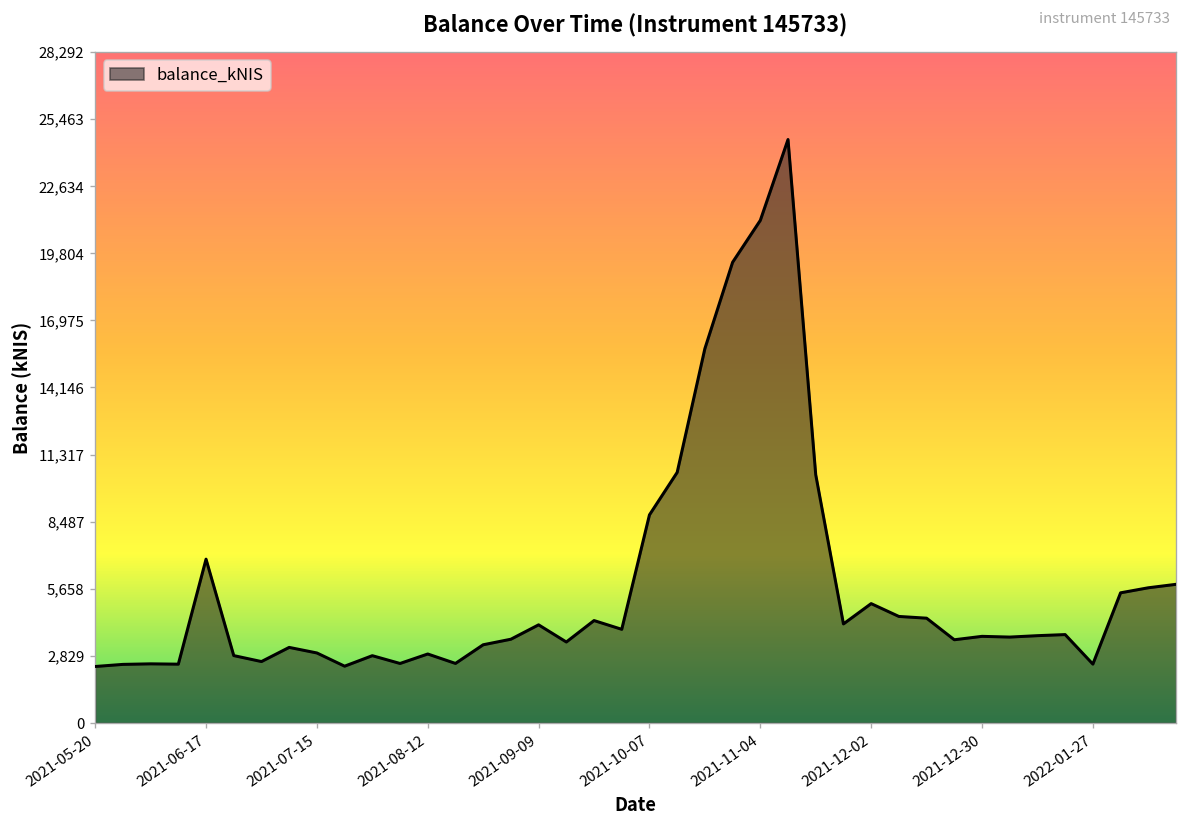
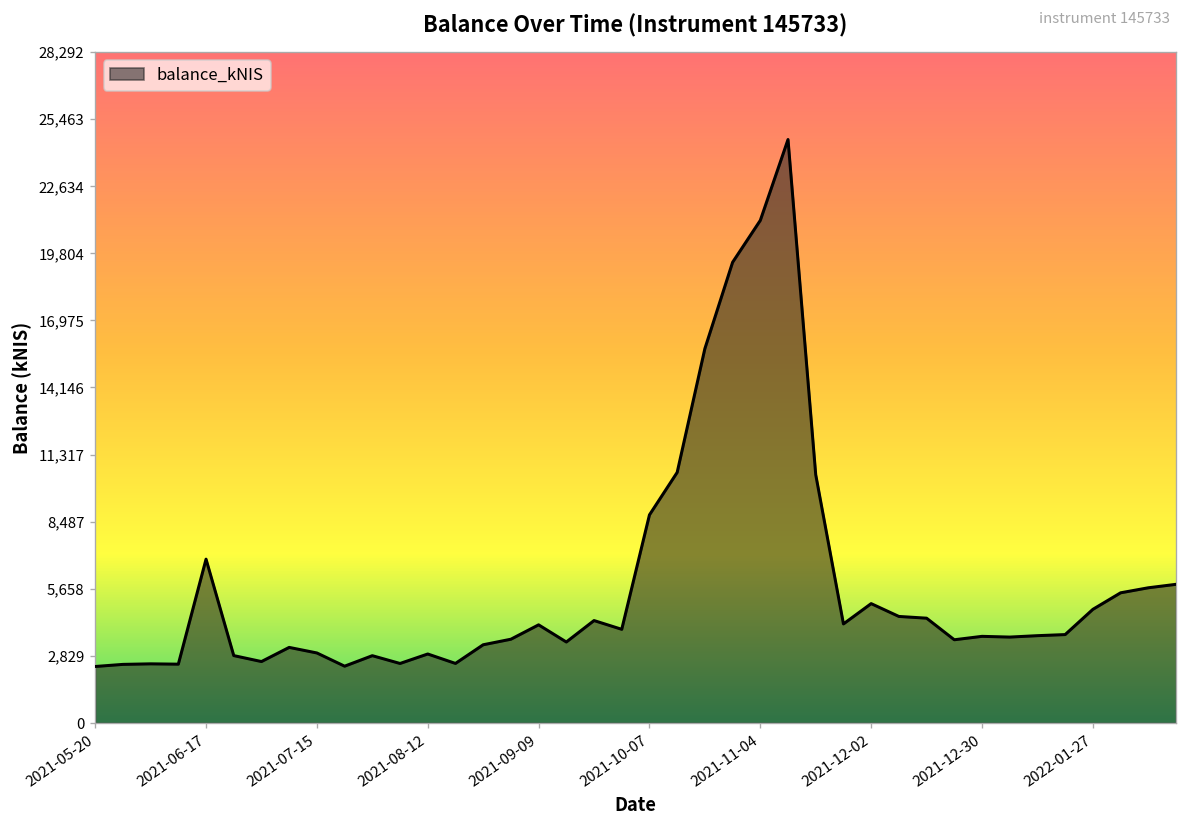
2022-01-27: 2,500 -> 4,800
